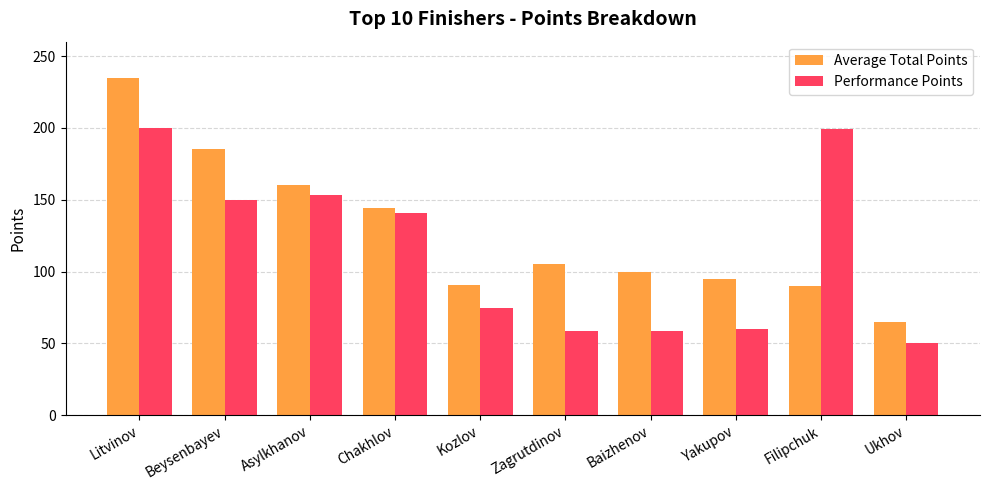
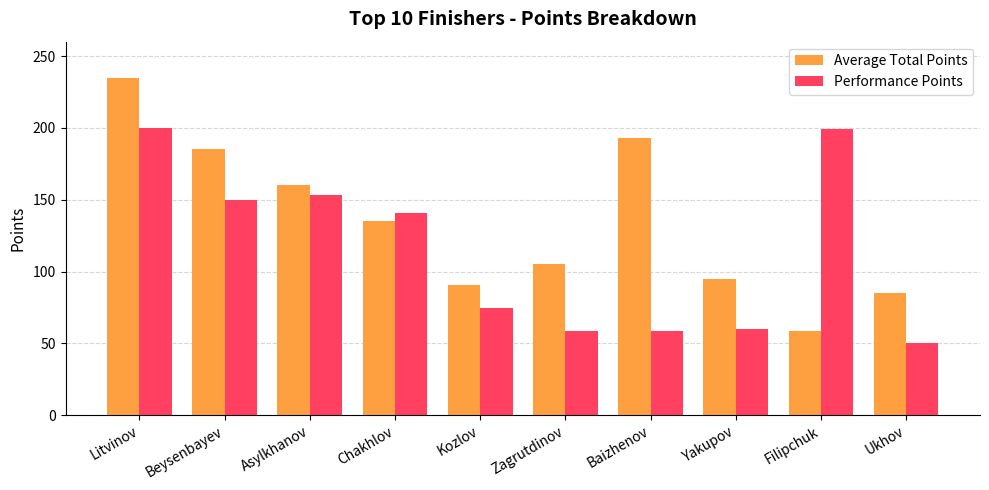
Average Total Points, Chakhlov: 144 -> 135
Average Total Points, Baizhenov: 100 -> 193
Average Total Points, Filipchuk: 90 -> 59
Average Total Points, Ukhov: 65 -> 85
